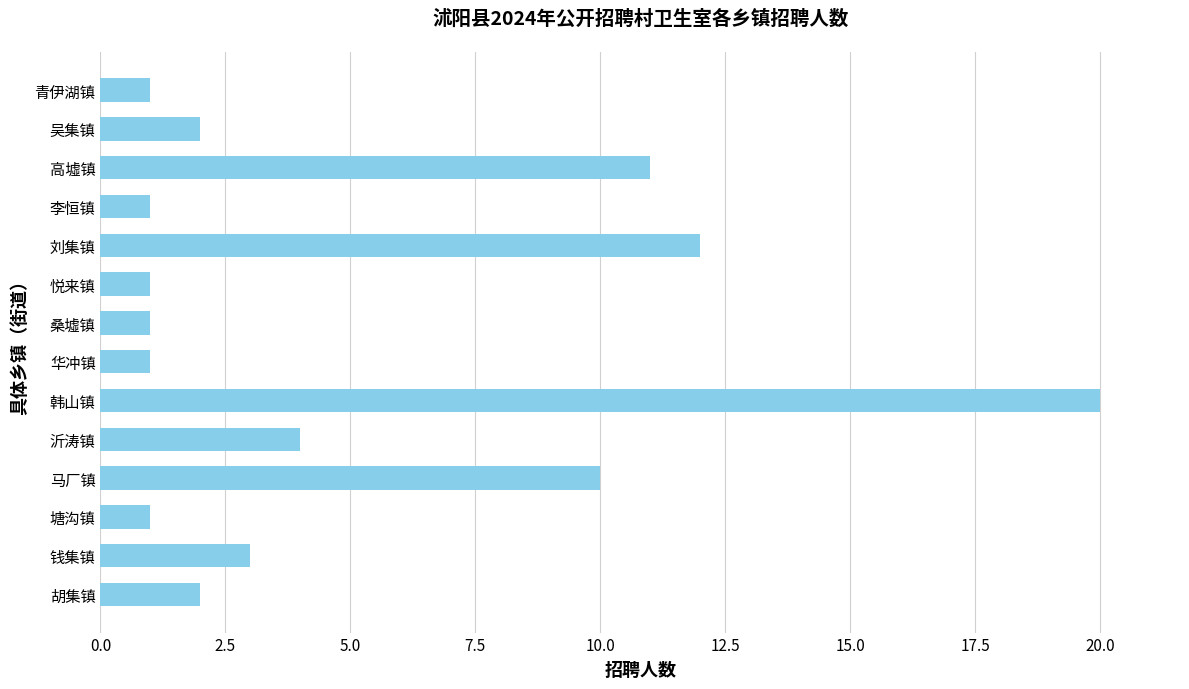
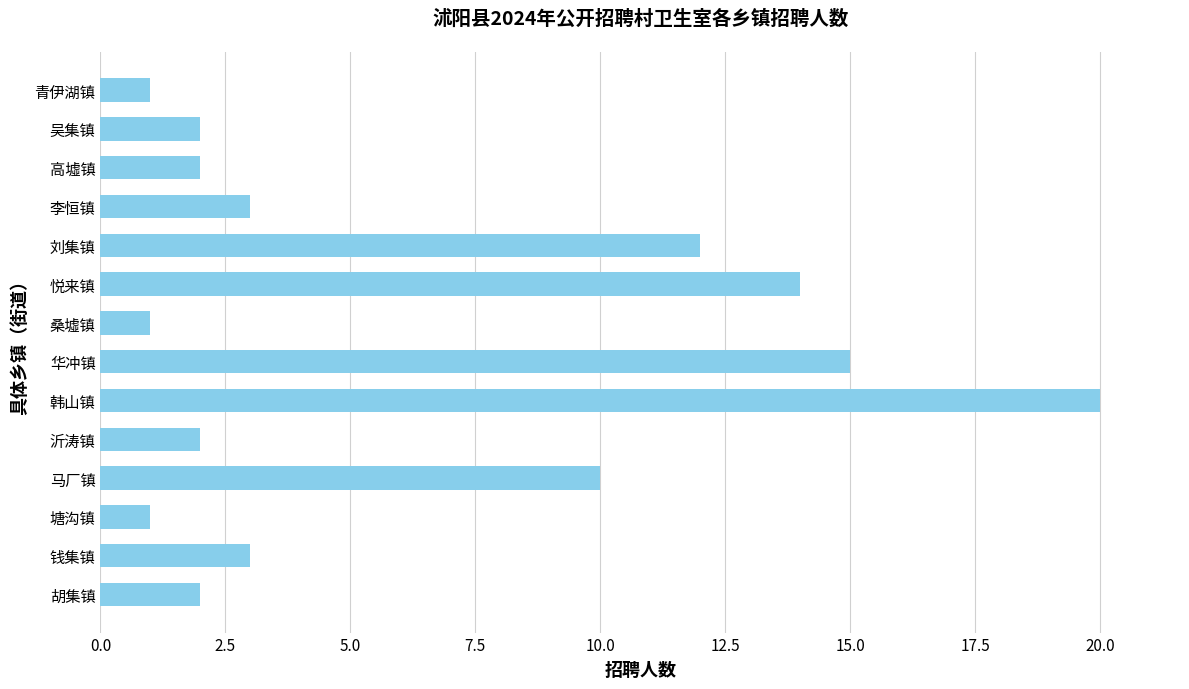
高墟镇: 11 -> 2
李恒镇: 1 -> 3
悦来镇: 1 -> 14
华冲镇: 1 -> 15
沂涛镇: 4 -> 2
